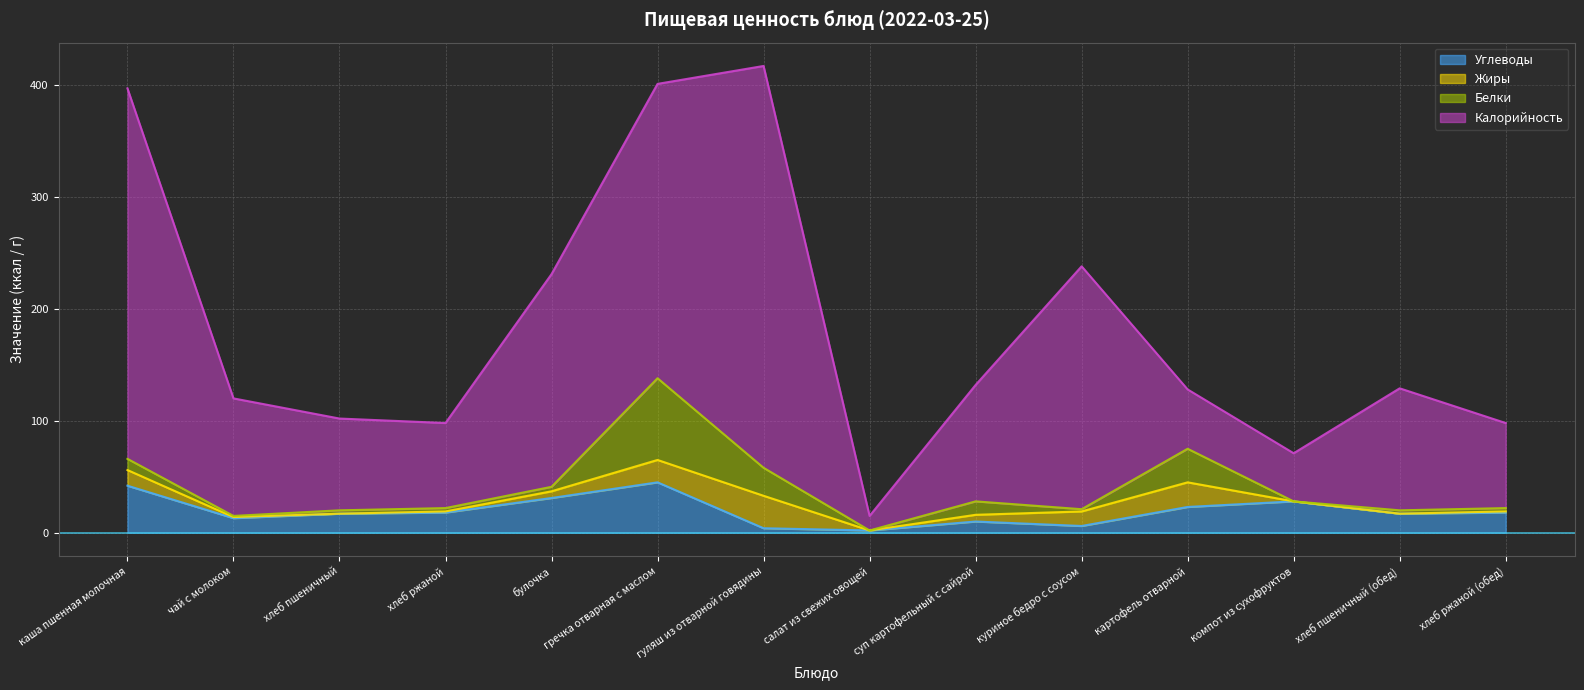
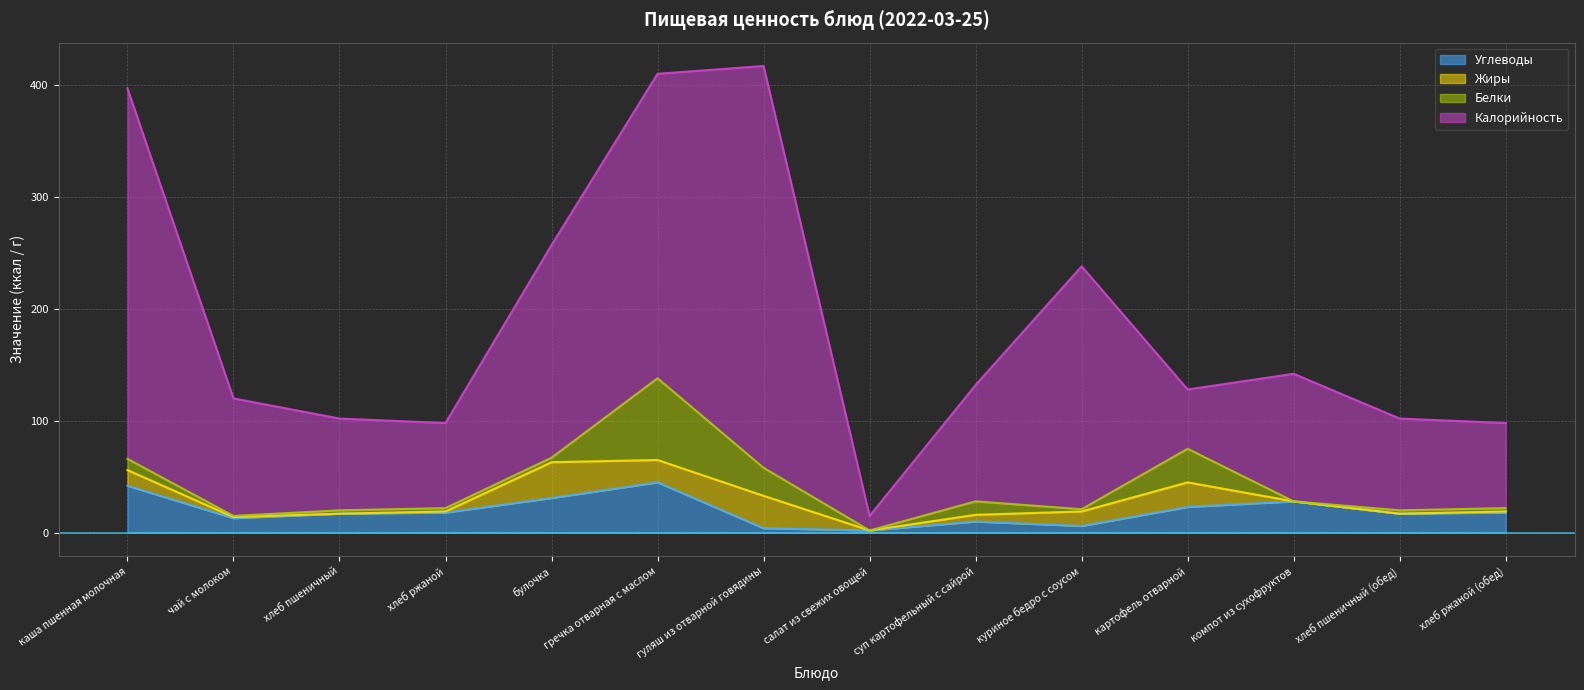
Жиры, булочка: 6 -> 32
Калорийность, гречка отварная с маслом: 263 -> 272
Калорийность, компот из сухофруктов: 43 -> 114
Калорийность, хлеб пшеничный (обед): 109 -> 82
